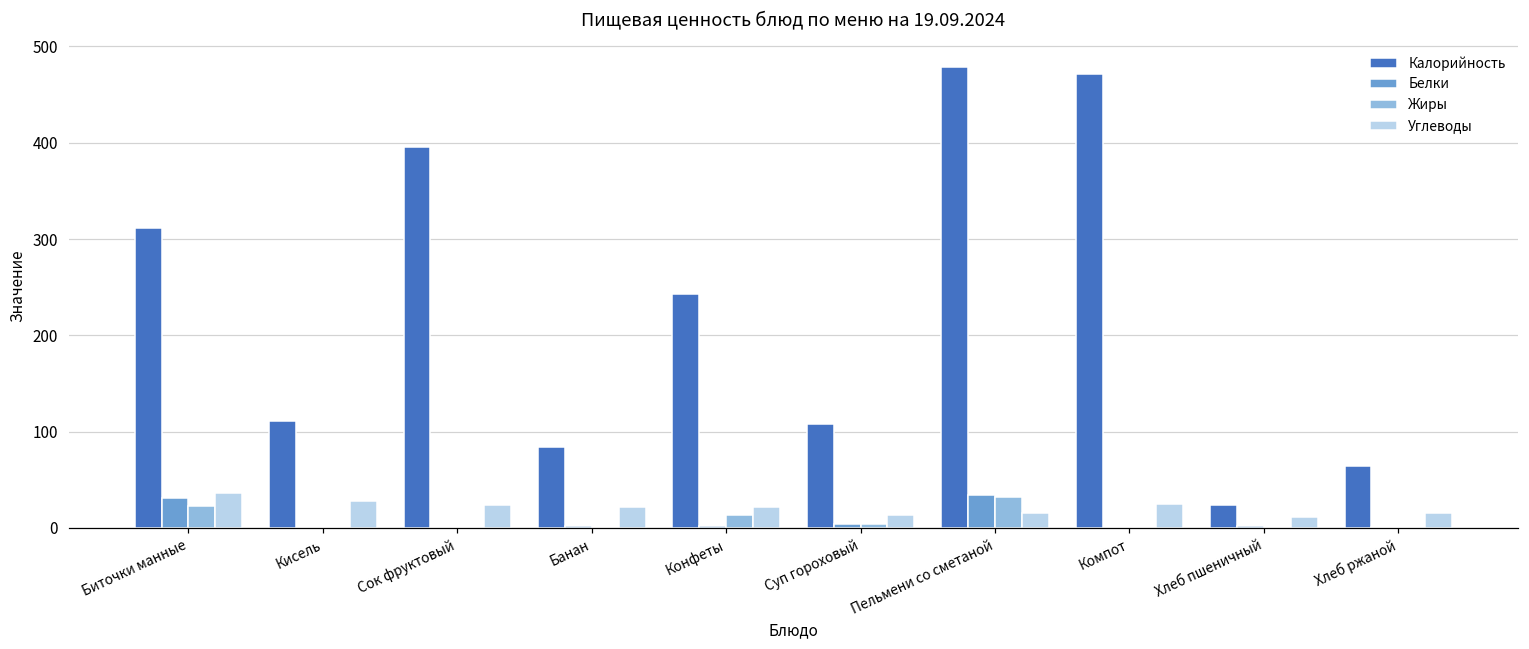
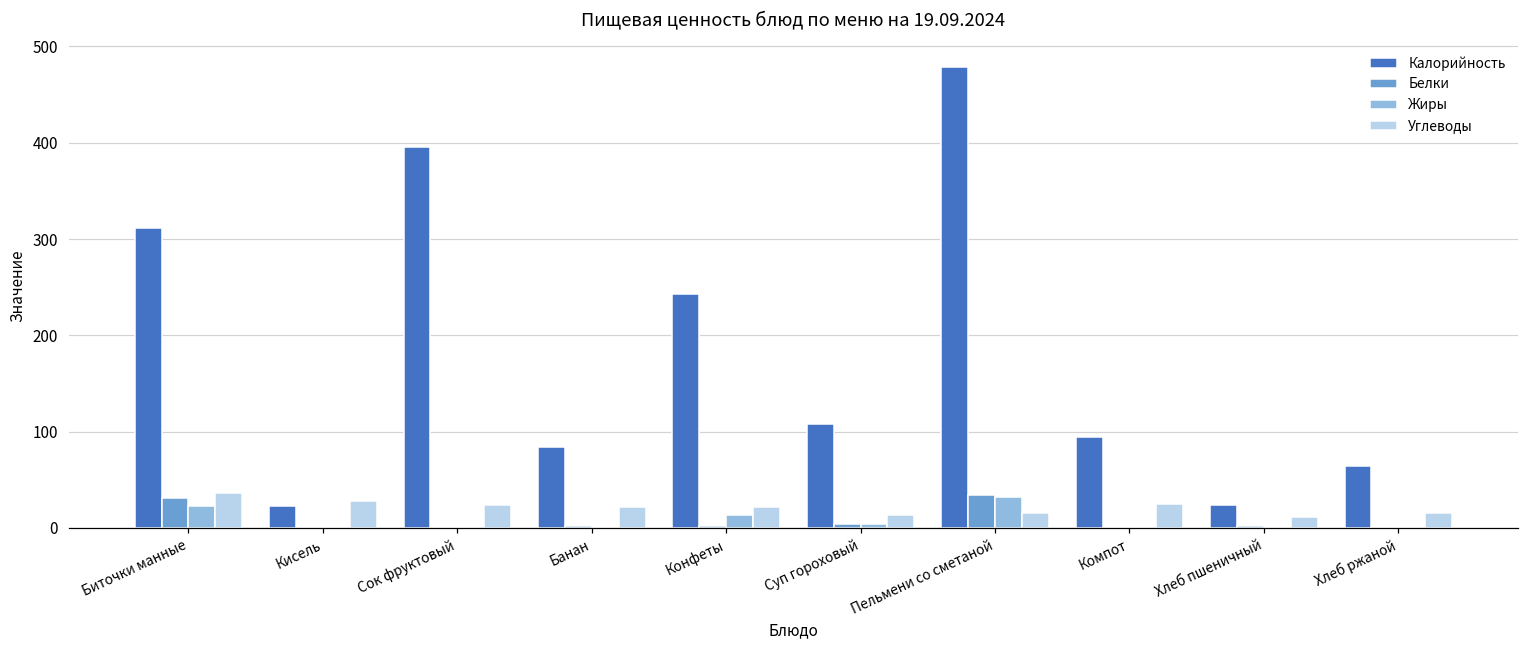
Калорийность, Кисель: 110 -> 20
Калорийность, Компот: 470 -> 90
